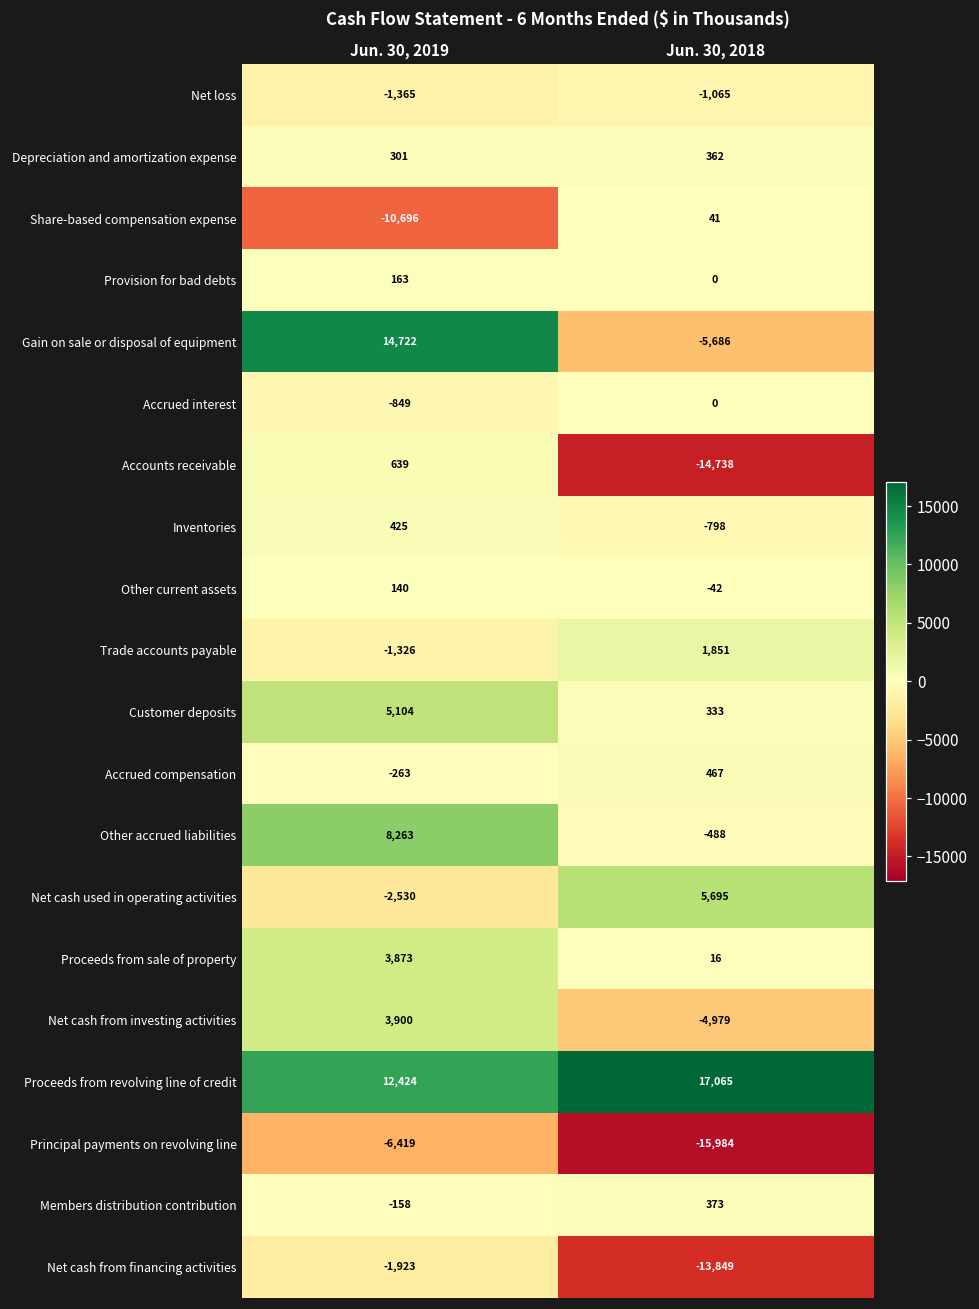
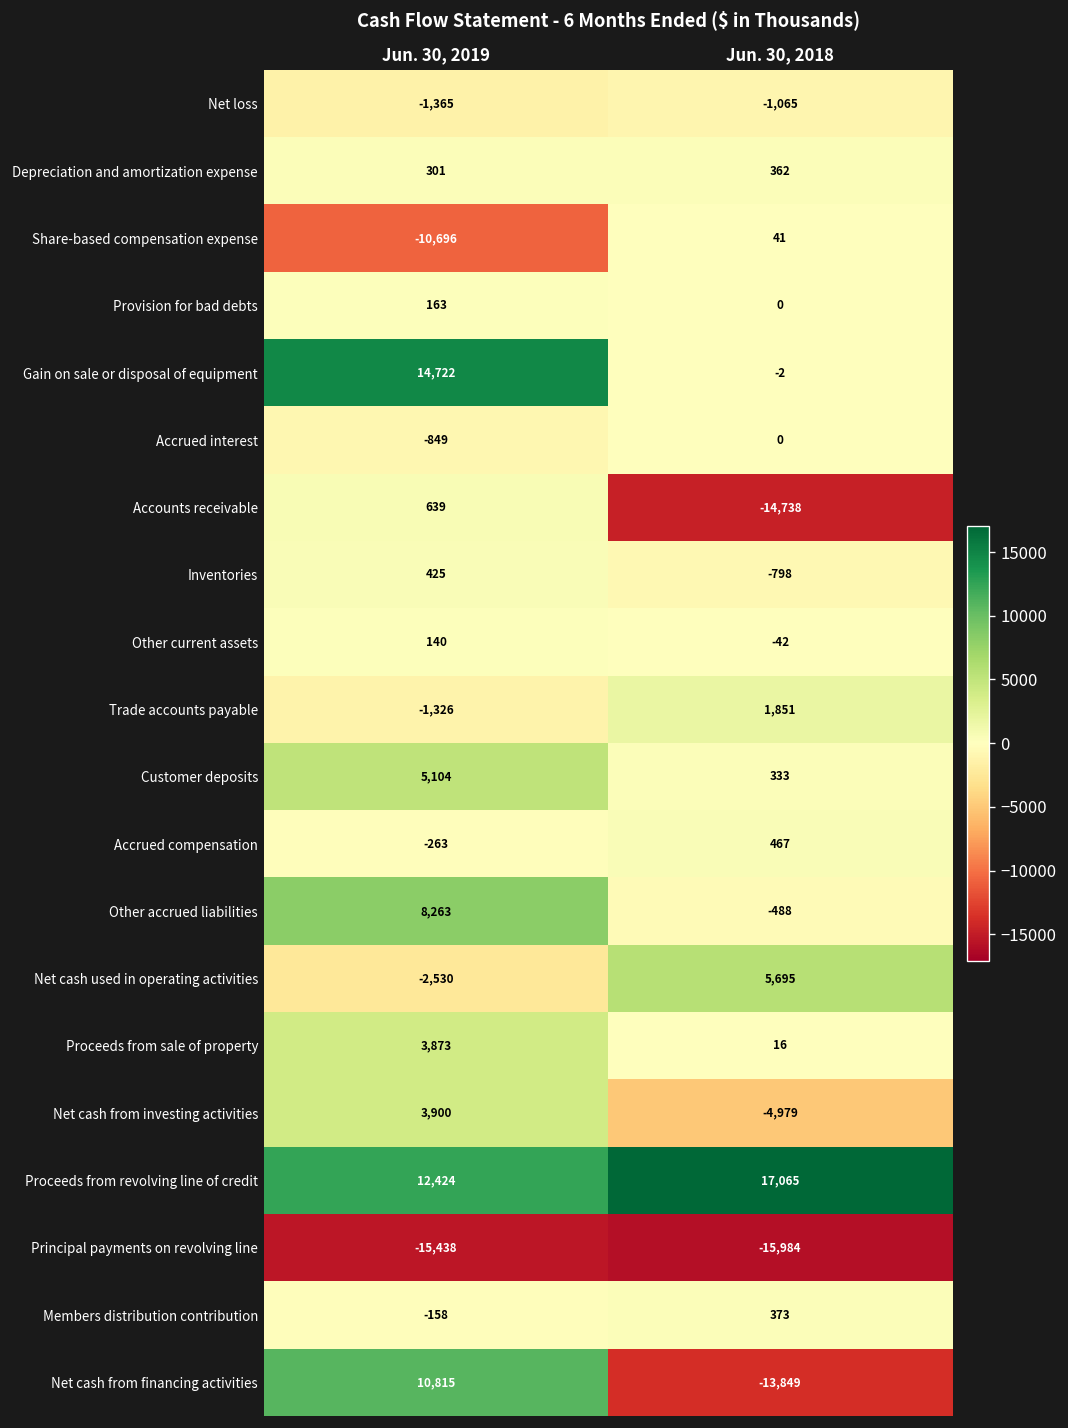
Gain on sale or disposal of equipment, Jun. 30, 2018: -5,686 -> -2
Principal payments on revolving line, Jun. 30, 2019: -6,419 -> -15,438
Net cash from financing activities, Jun. 30, 2019: -1,923 -> 10,815
